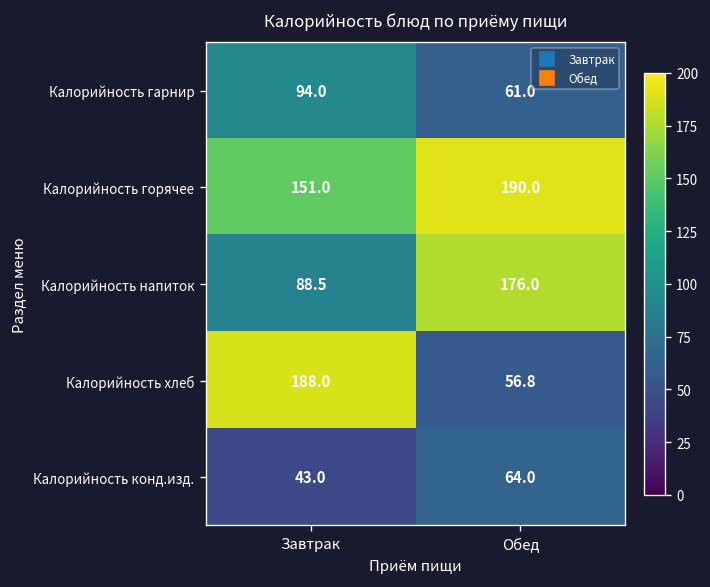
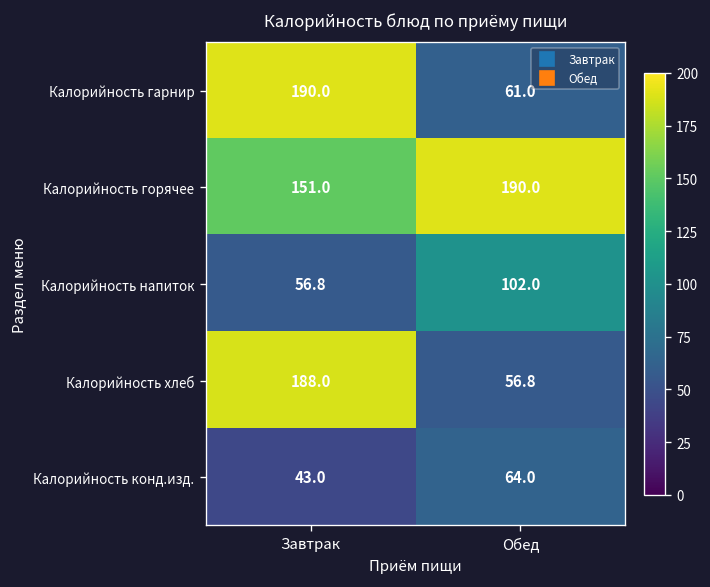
Калорийность гарнир, Завтрак: 94.0 -> 190.0
Калорийность напиток, Завтрак: 88.5 -> 56.8
Калорийность напиток, Обед: 176.0 -> 102.0
